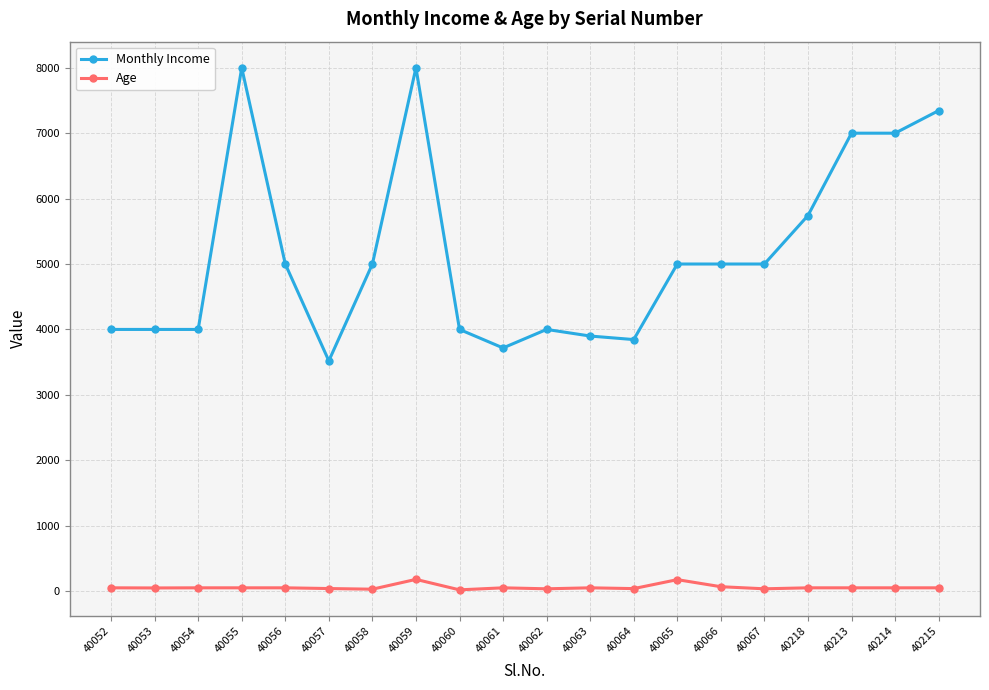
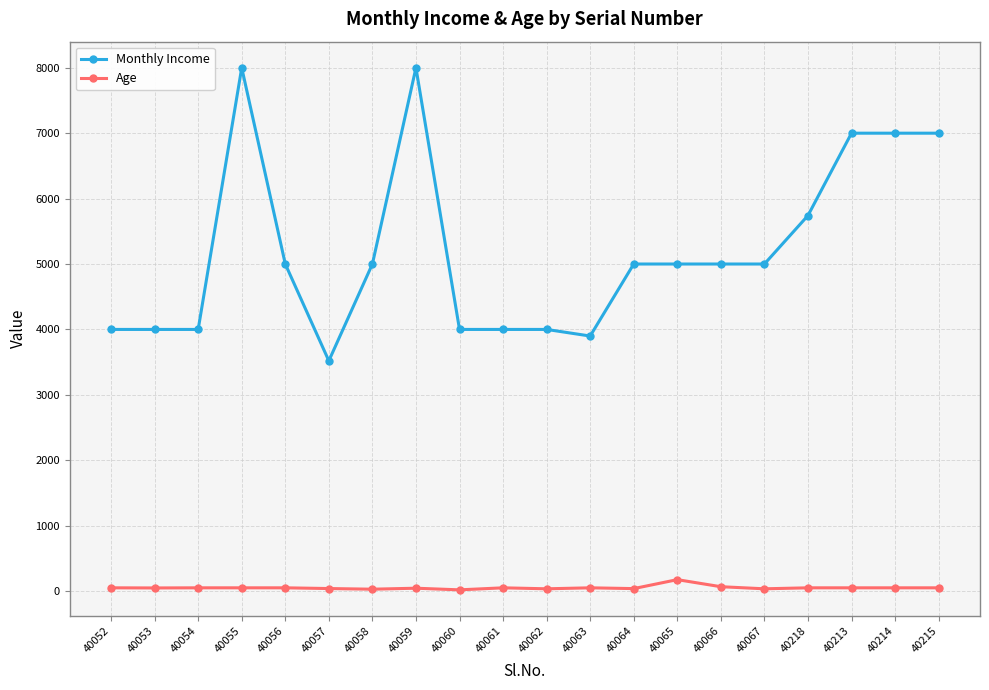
Age, 40059: 200 -> 0
Monthly Income, 40061: 3700 -> 4000
Monthly Income, 40064: 3800 -> 5000
Monthly Income, 40215: 7300 -> 7000
